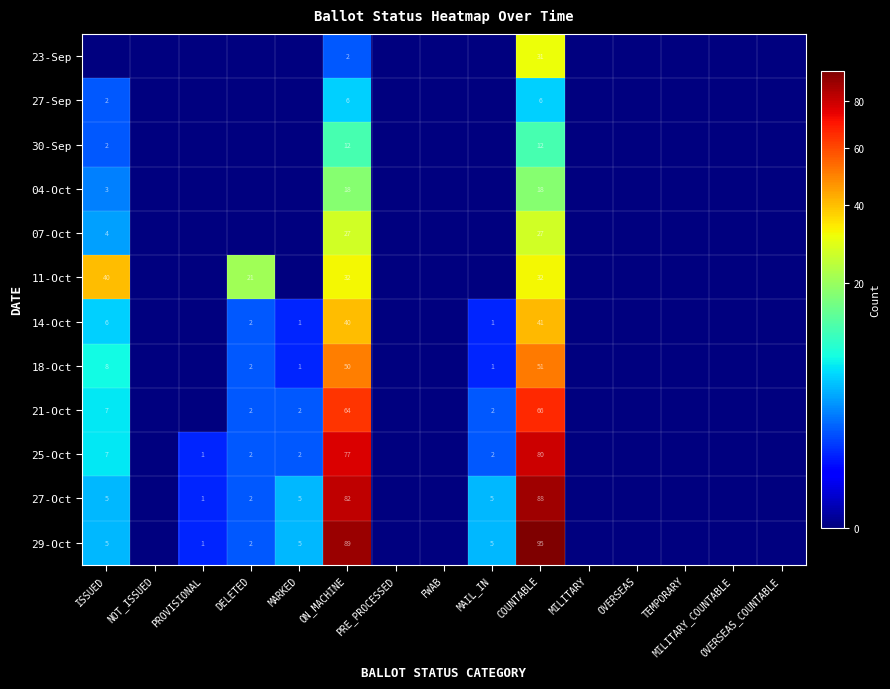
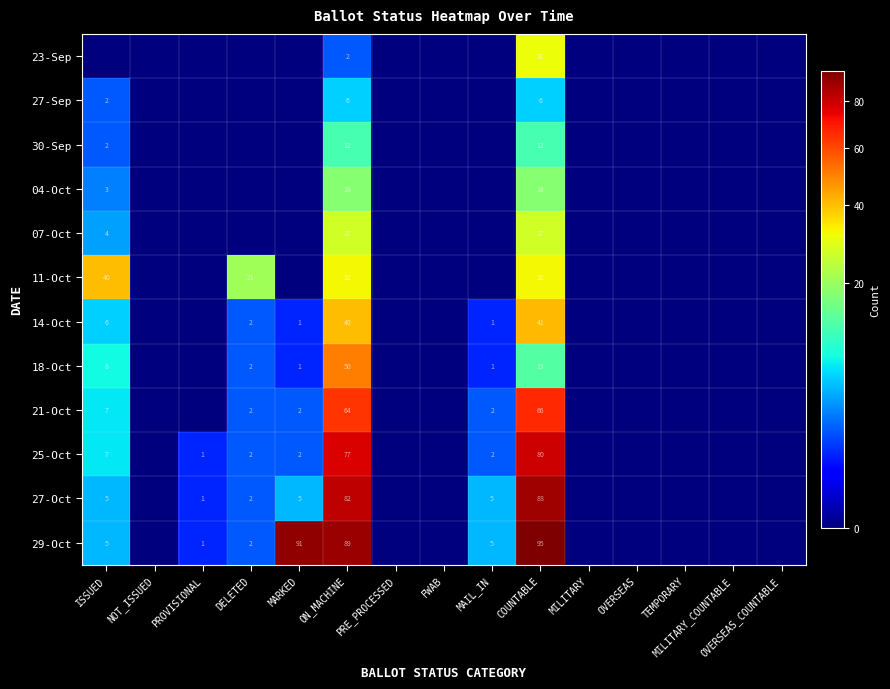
18-Oct, COUNTABLE: 51 -> 13
29-Oct, MARKED: 5 -> 91
